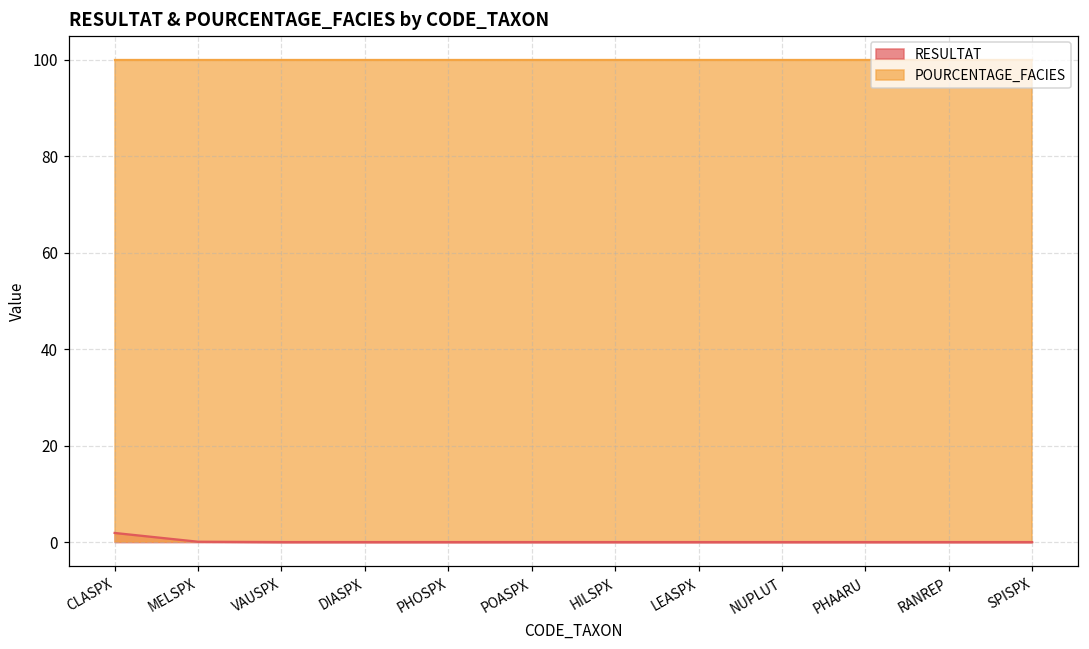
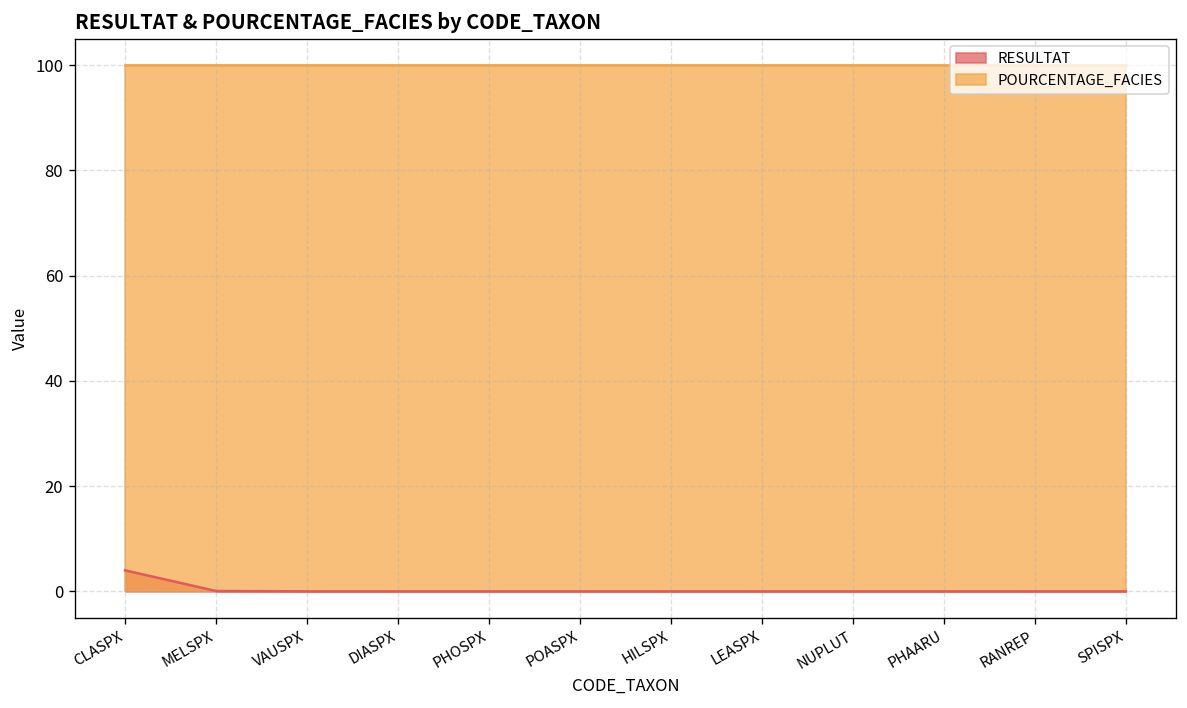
RESULTAT, CLASPX: 2 -> 4
